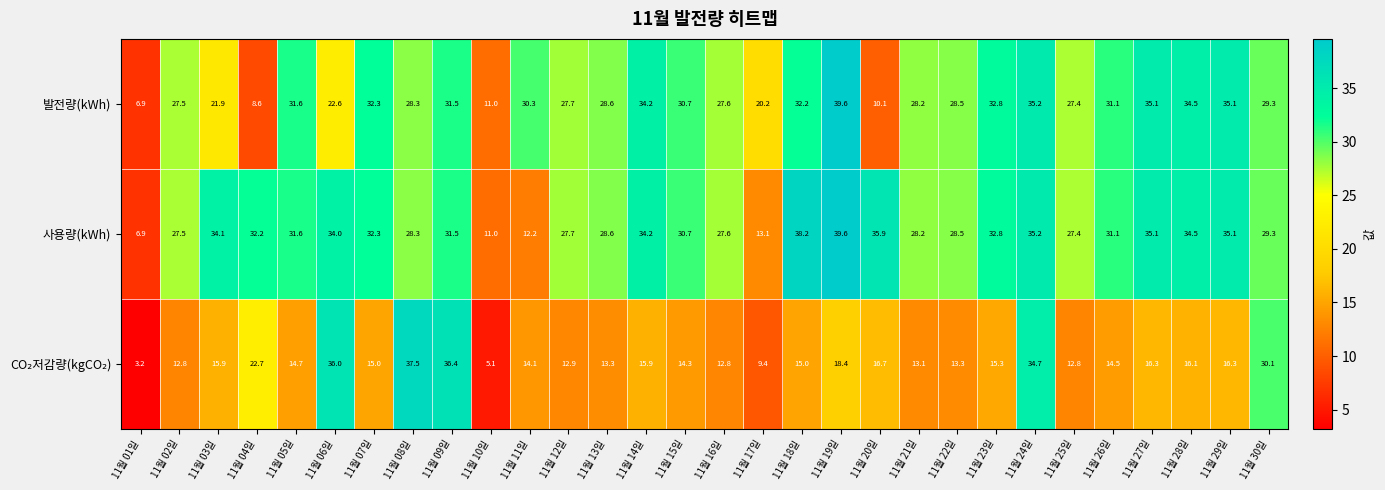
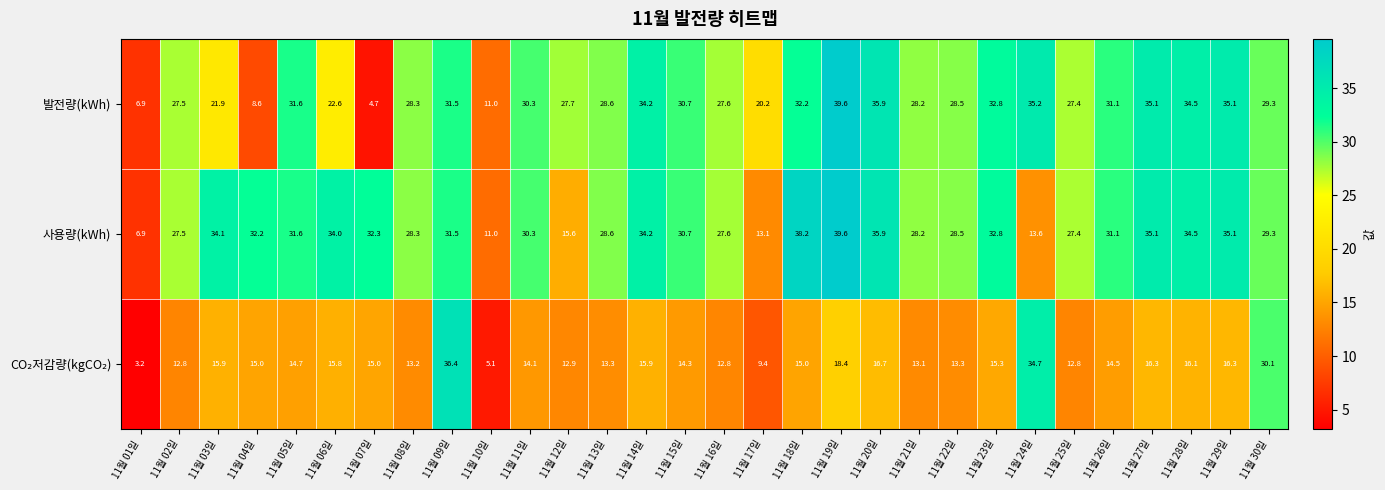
발전량(kWh), 11월 07일: 32.3 -> 4.7
발전량(kWh), 11월 20일: 10.1 -> 35.9
사용량(kWh), 11월 11일: 12.2 -> 30.3
사용량(kWh), 11월 12일: 27.7 -> 15.6
사용량(kWh), 11월 24일: 35.2 -> 13.6
CO₂저감량(kgCO₂), 11월 04일: 22.7 -> 15.0
CO₂저감량(kgCO₂), 11월 06일: 36.0 -> 15.8
CO₂저감량(kgCO₂), 11월 08일: 37.5 -> 13.2
